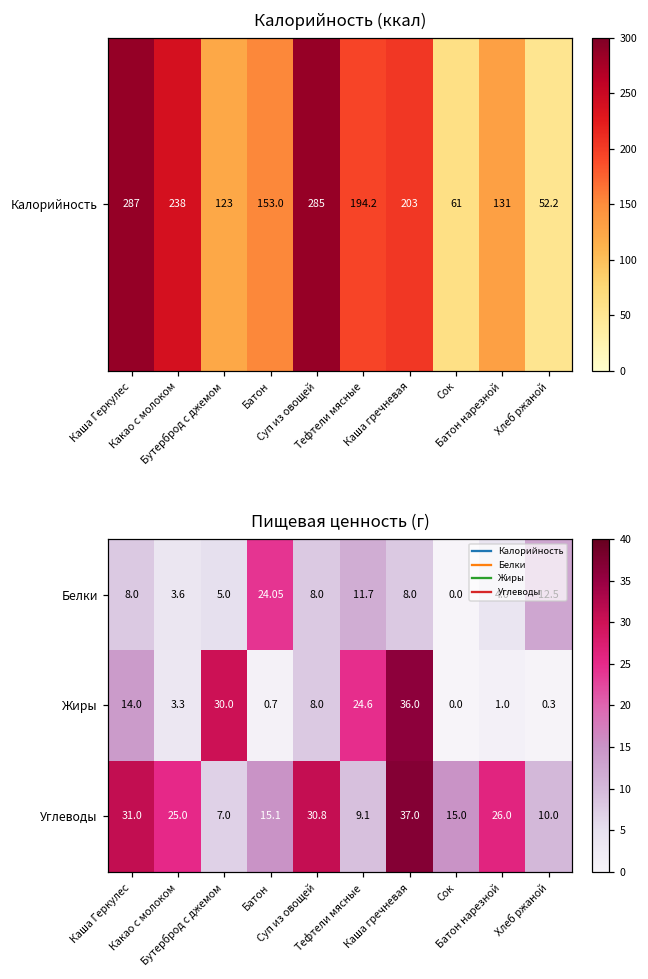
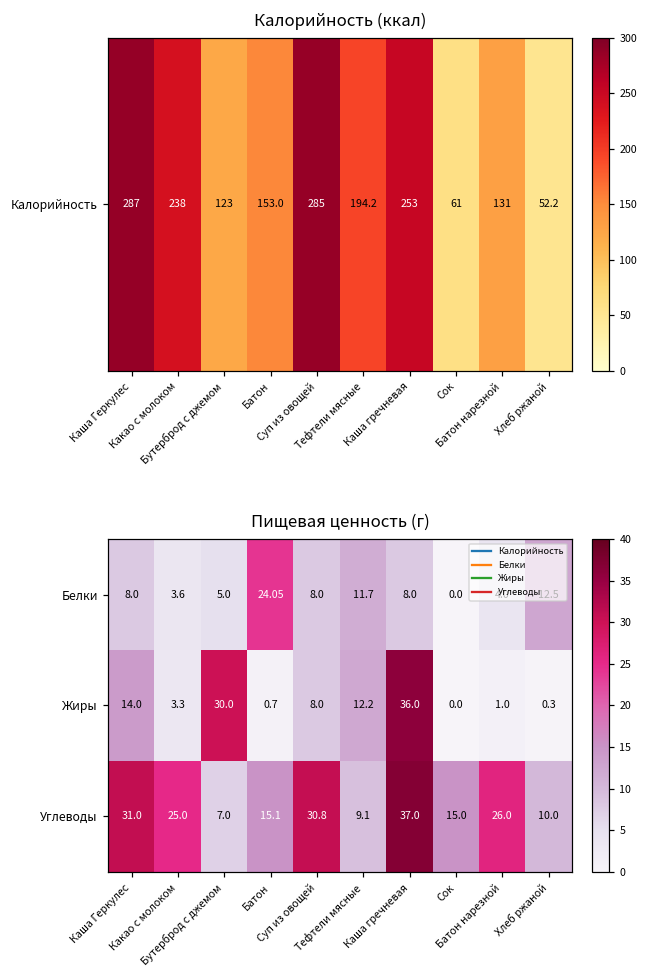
Калорийность (ккал), Калорийность, Каша гречневая: 203 -> 253
Пищевая ценность (г), Жиры, Тефтели мясные: 24.6 -> 12.2
